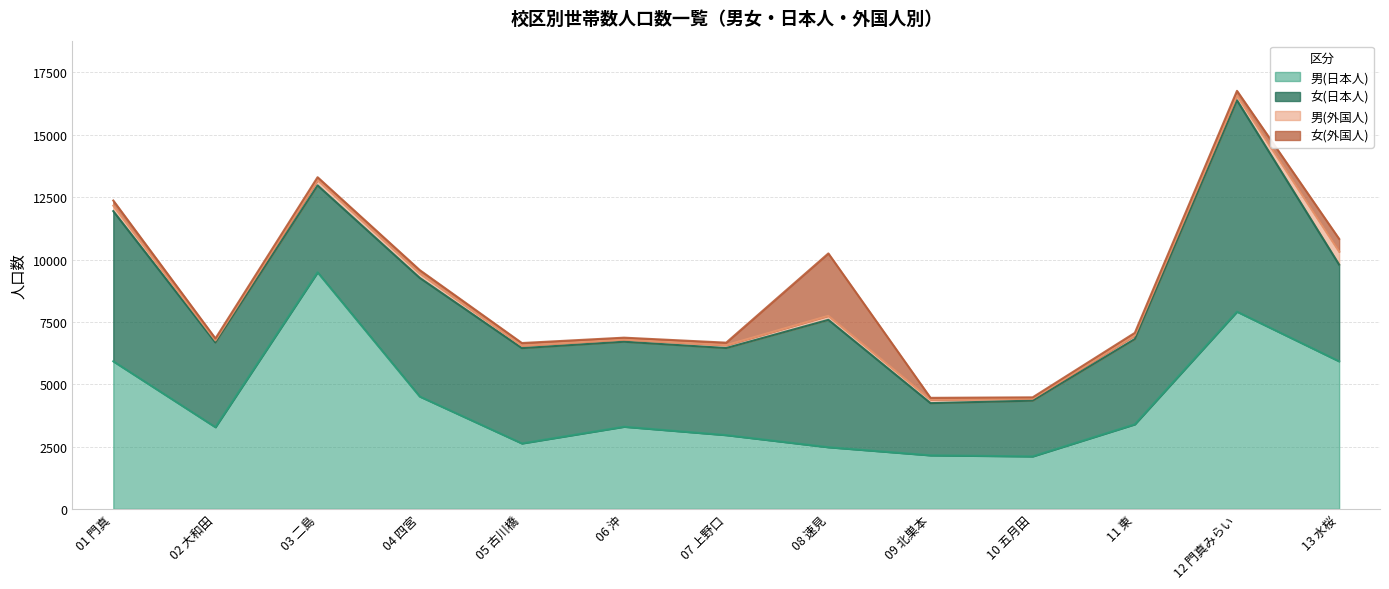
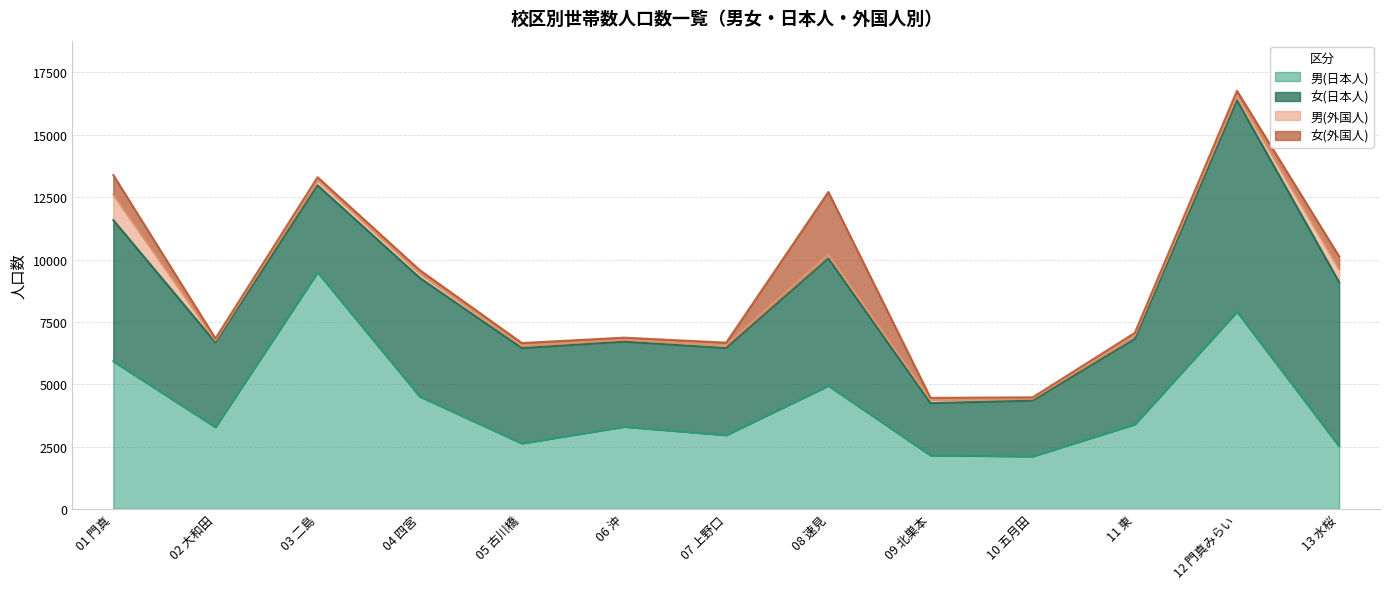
女(日本人), 01 門真: 6000 -> 5700
男(外国人), 01 門真: 200 -> 1000
女(外国人), 01 門真: 200 -> 800
男(日本人), 08 速見: 2500 -> 4900
男(日本人), 13 水桜: 5900 -> 2500
女(日本人), 13 水桜: 3900 -> 6600
